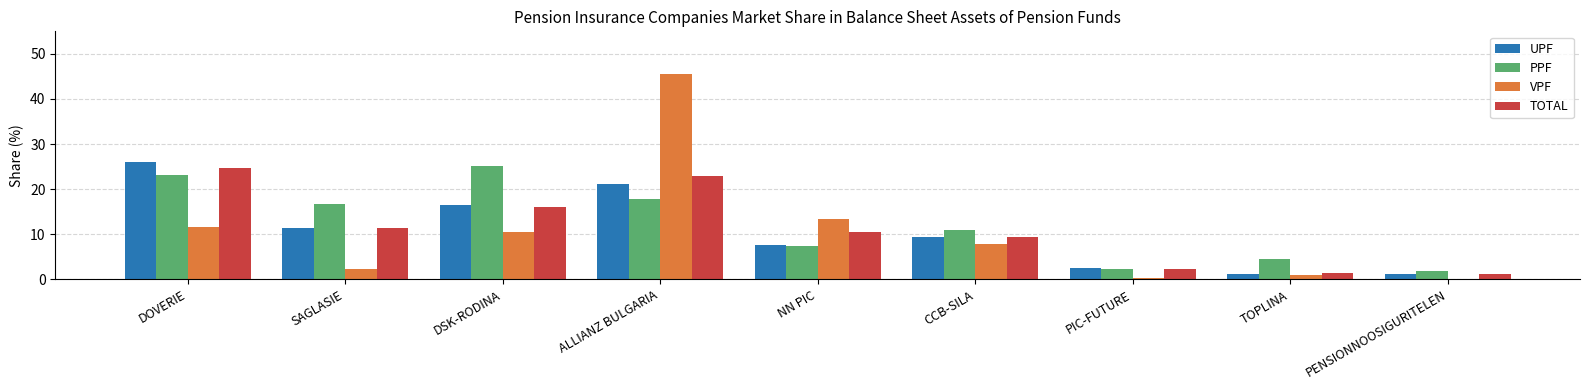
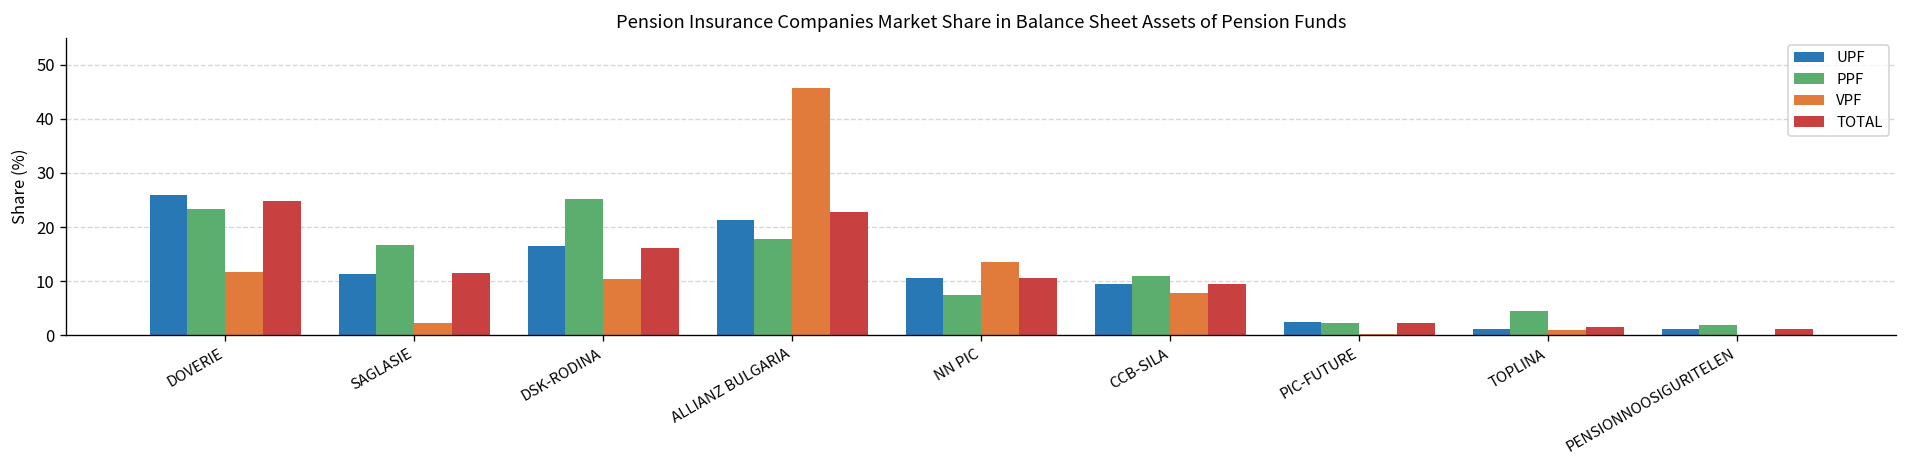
UPF, NN PIC: 8 -> 11
